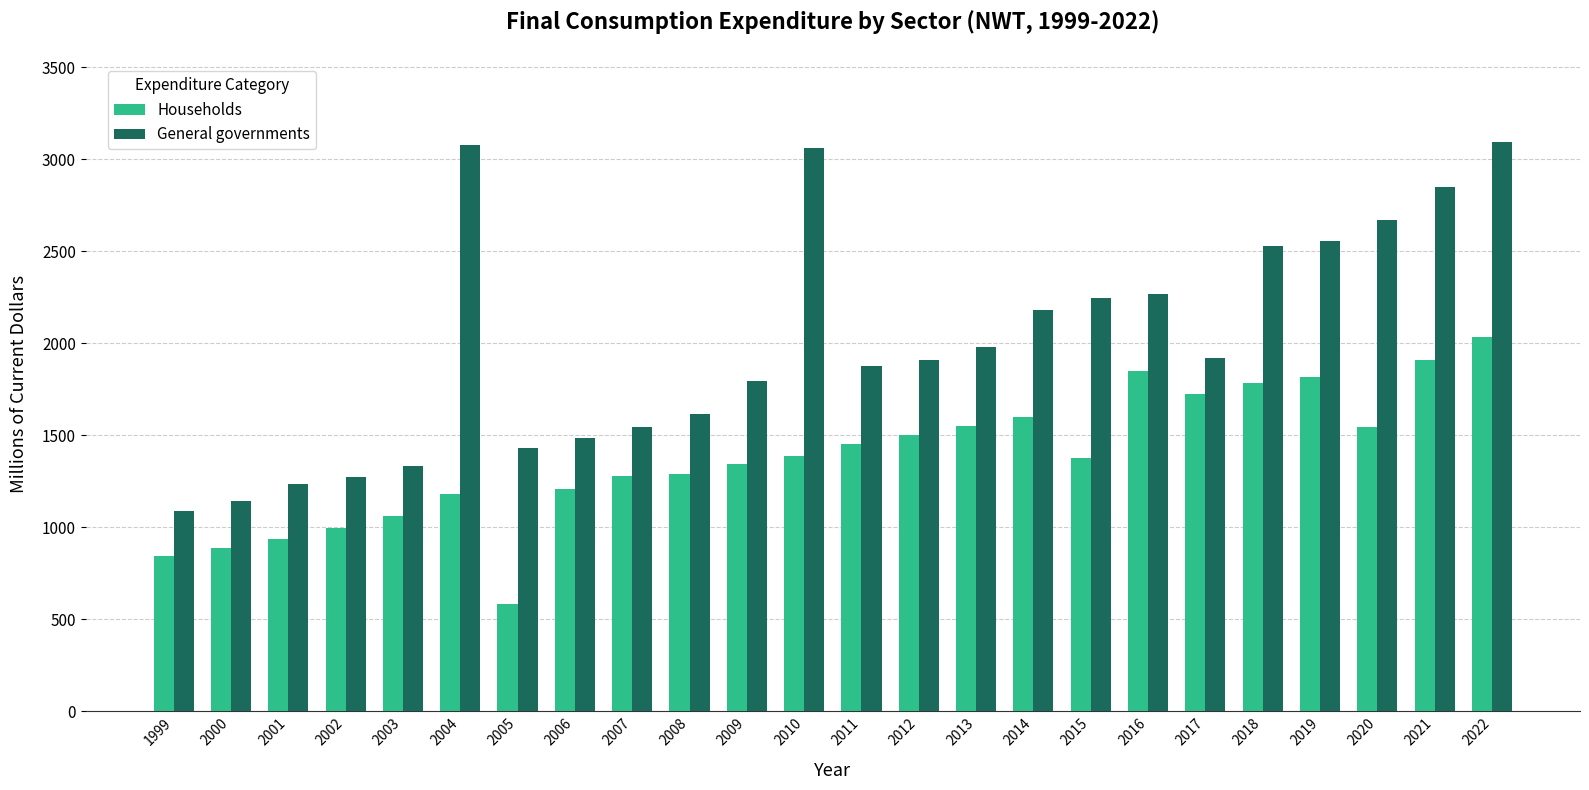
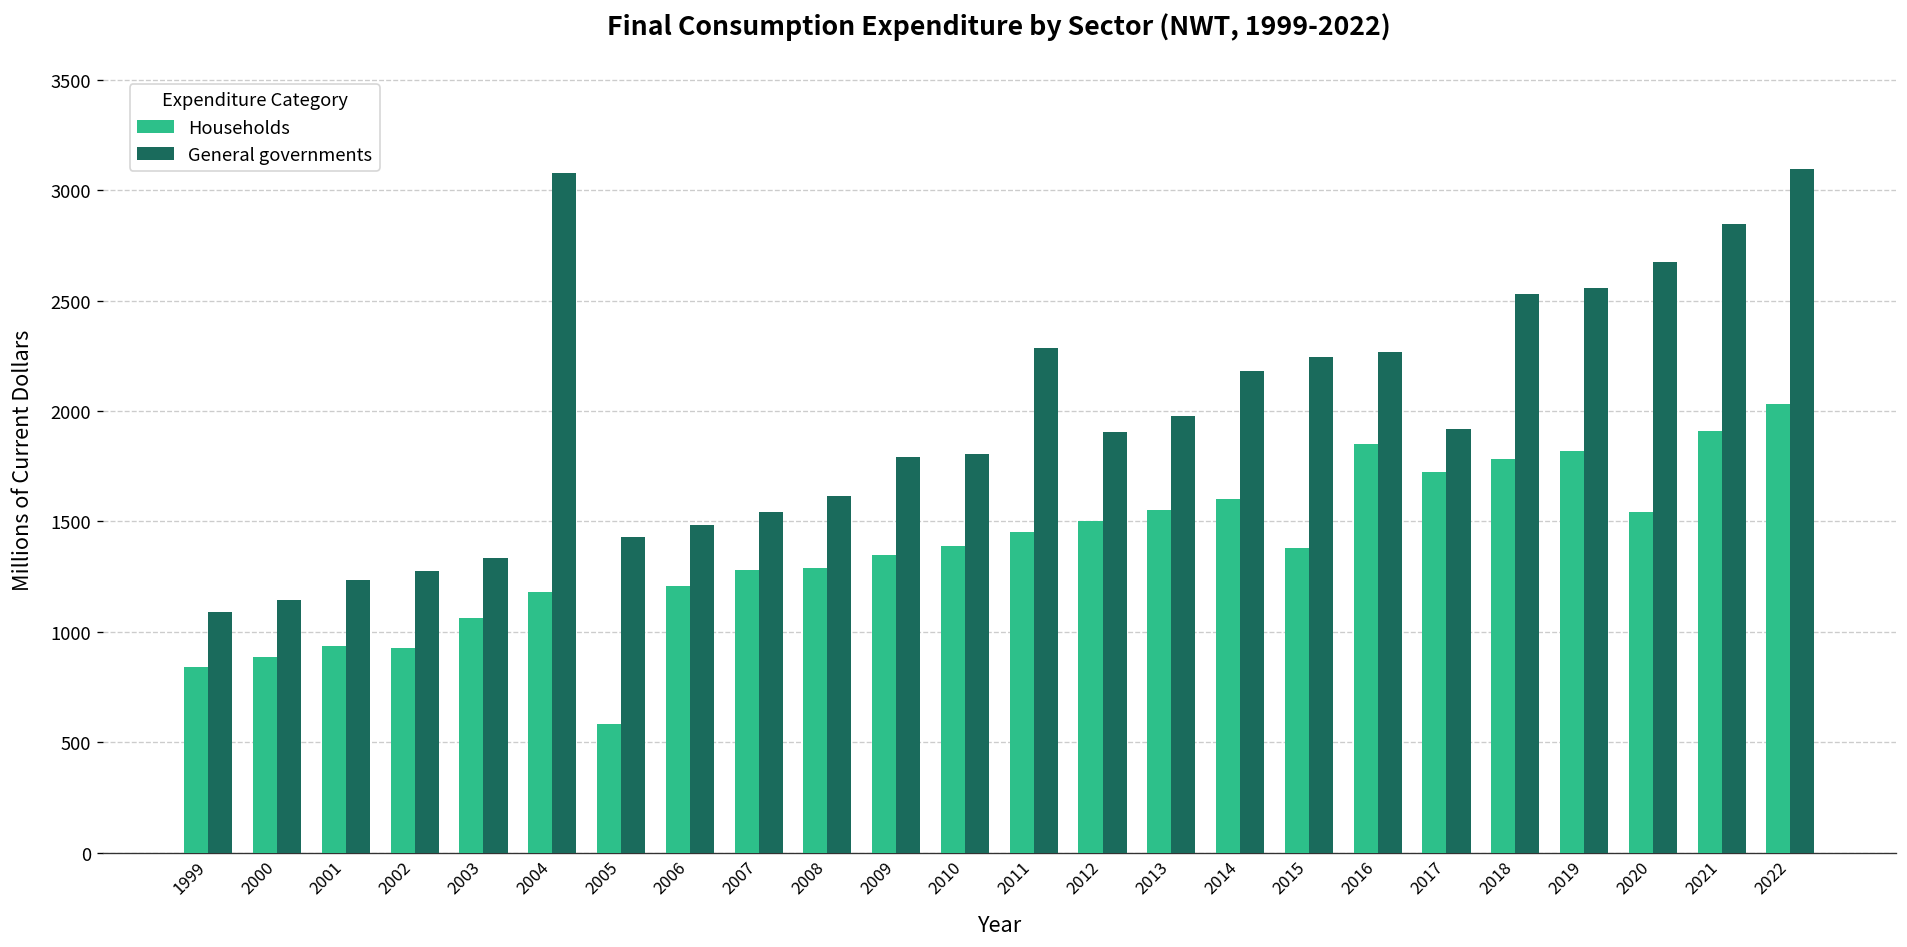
Households, 2002: 1000 -> 930
General governments, 2010: 3060 -> 1800
General governments, 2011: 1880 -> 2290
